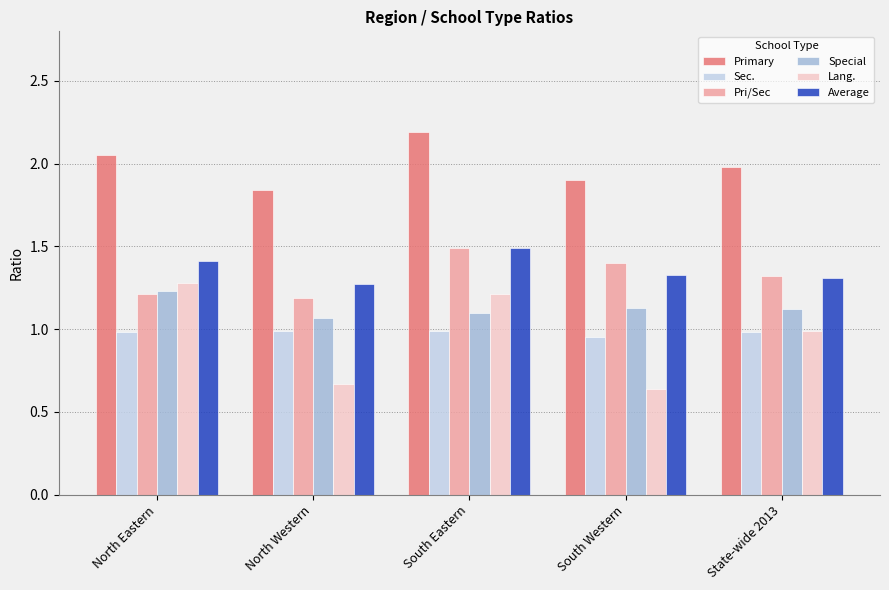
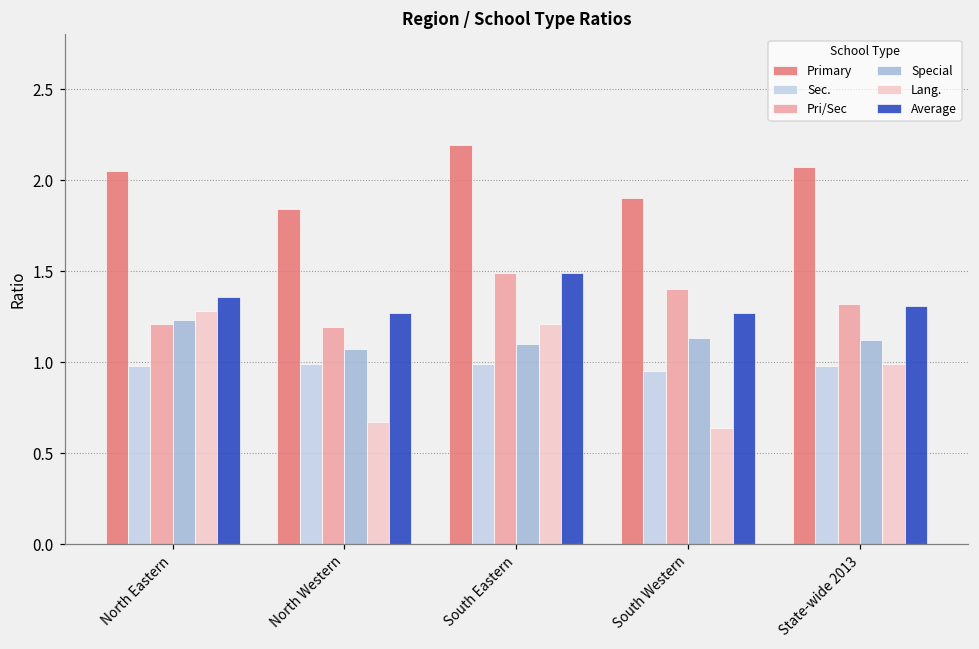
Average, North Eastern: 1.41 -> 1.36
Average, South Western: 1.33 -> 1.27
Primary, State-wide 2013: 1.98 -> 2.07
